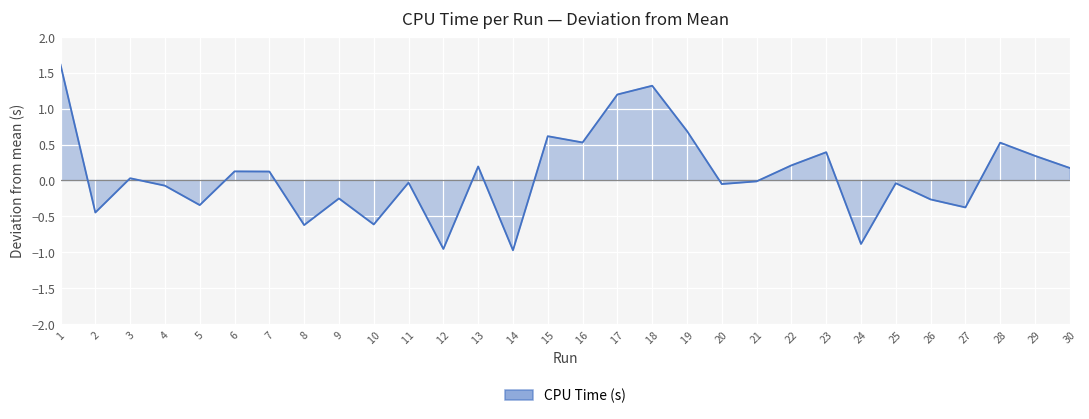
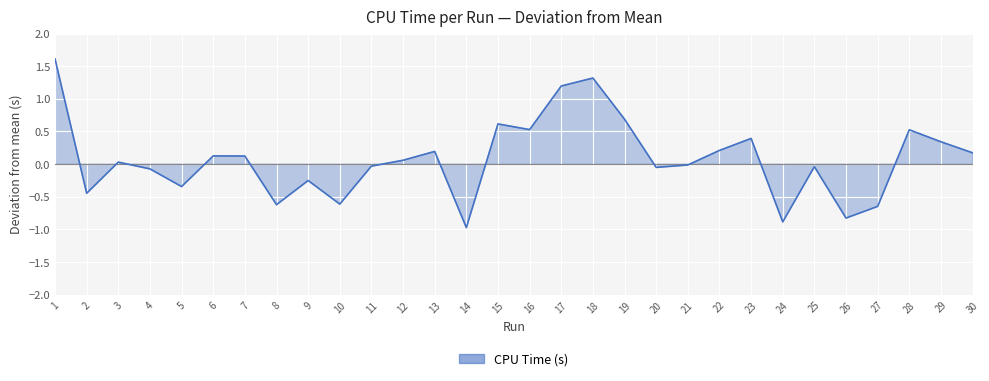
12: -1.0 -> 0.1
26: -0.3 -> -0.8
27: -0.4 -> -0.6
